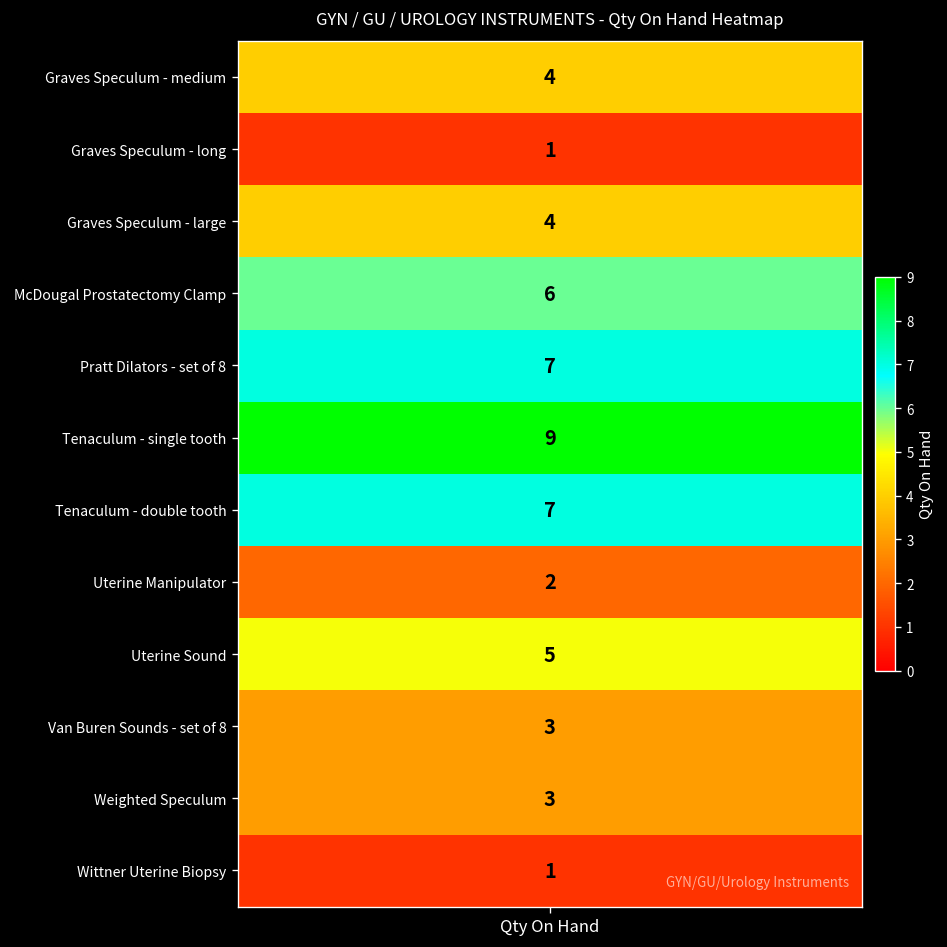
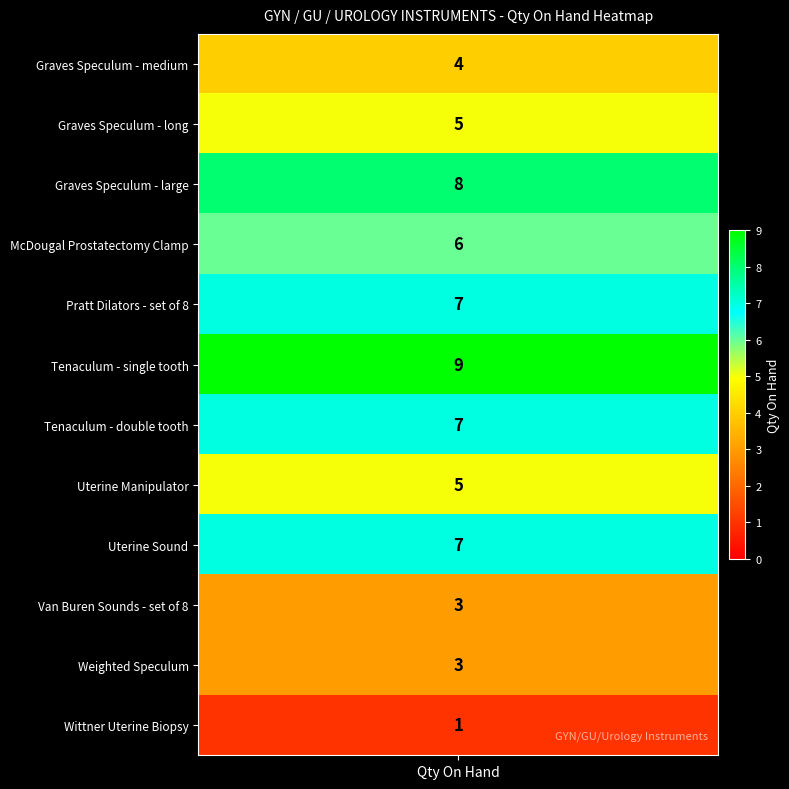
Graves Speculum - long, Qty On Hand: 1 -> 5
Graves Speculum - large, Qty On Hand: 4 -> 8
Uterine Manipulator, Qty On Hand: 2 -> 5
Uterine Sound, Qty On Hand: 5 -> 7
